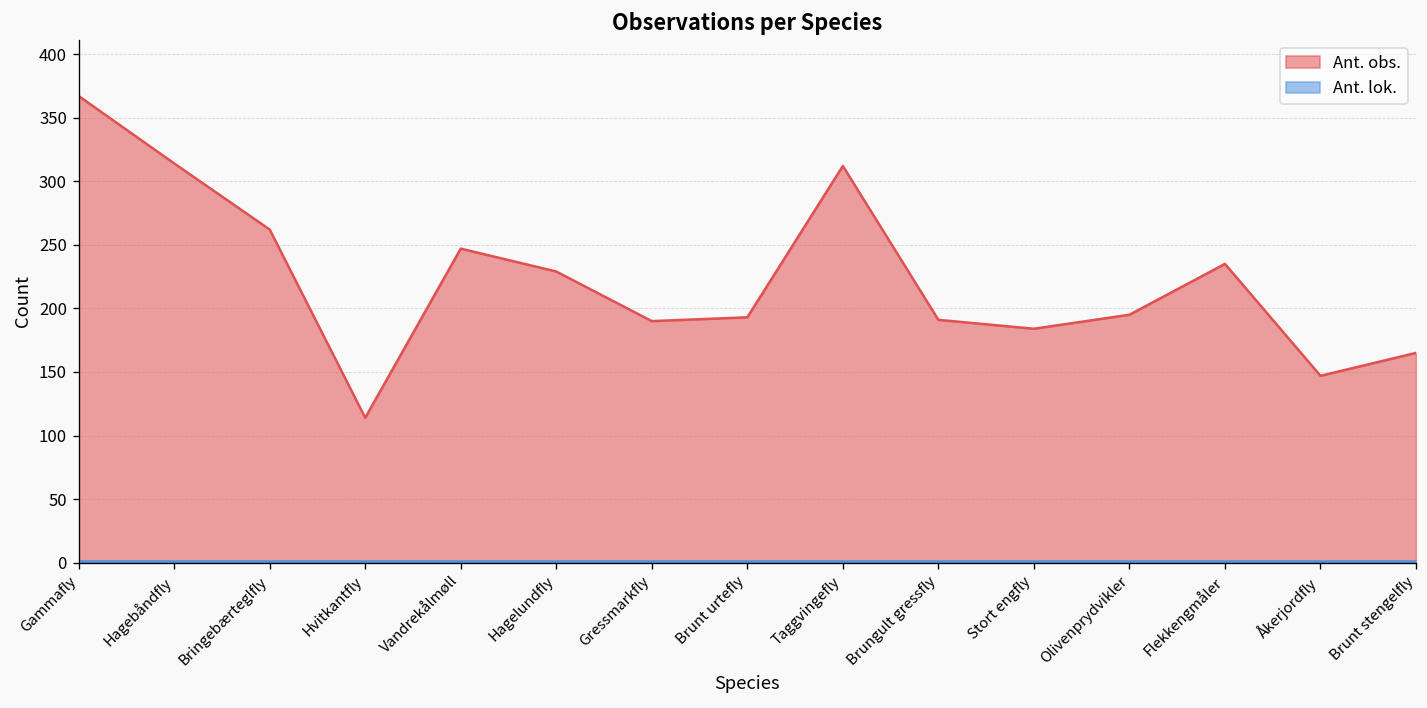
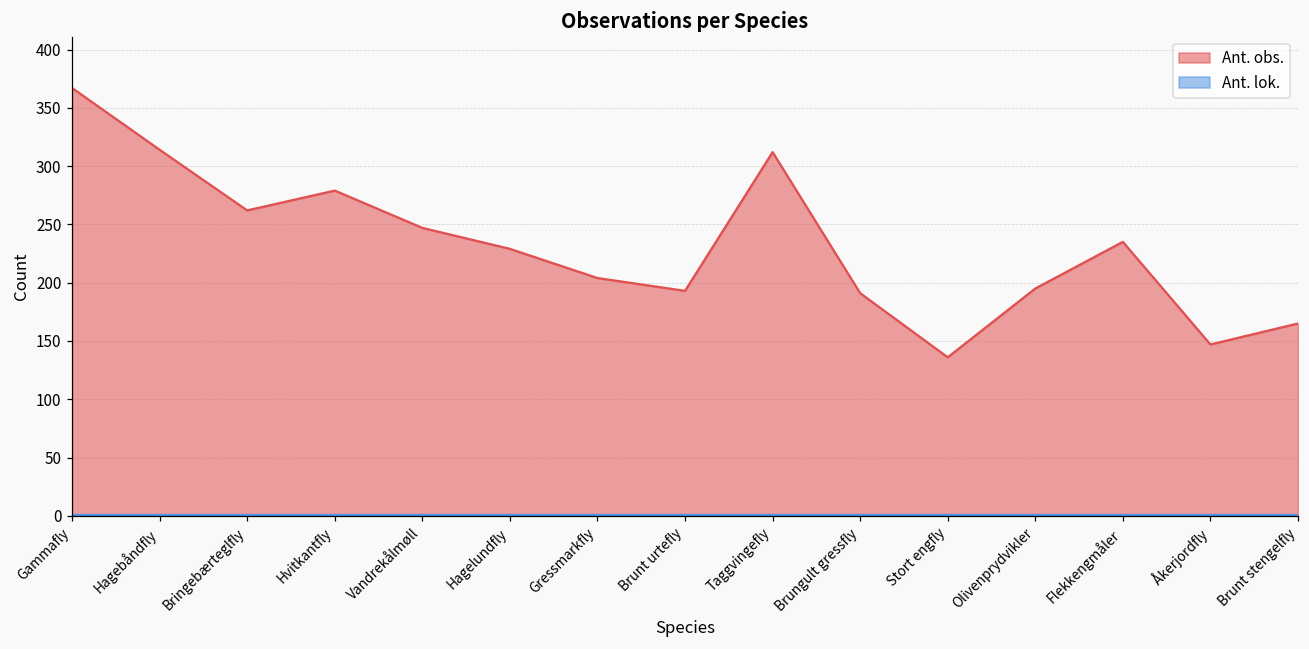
Ant. obs., Hvitkantfly: 114 -> 279
Ant. obs., Gressmarkfly: 190 -> 204
Ant. obs., Stort engfly: 184 -> 136
